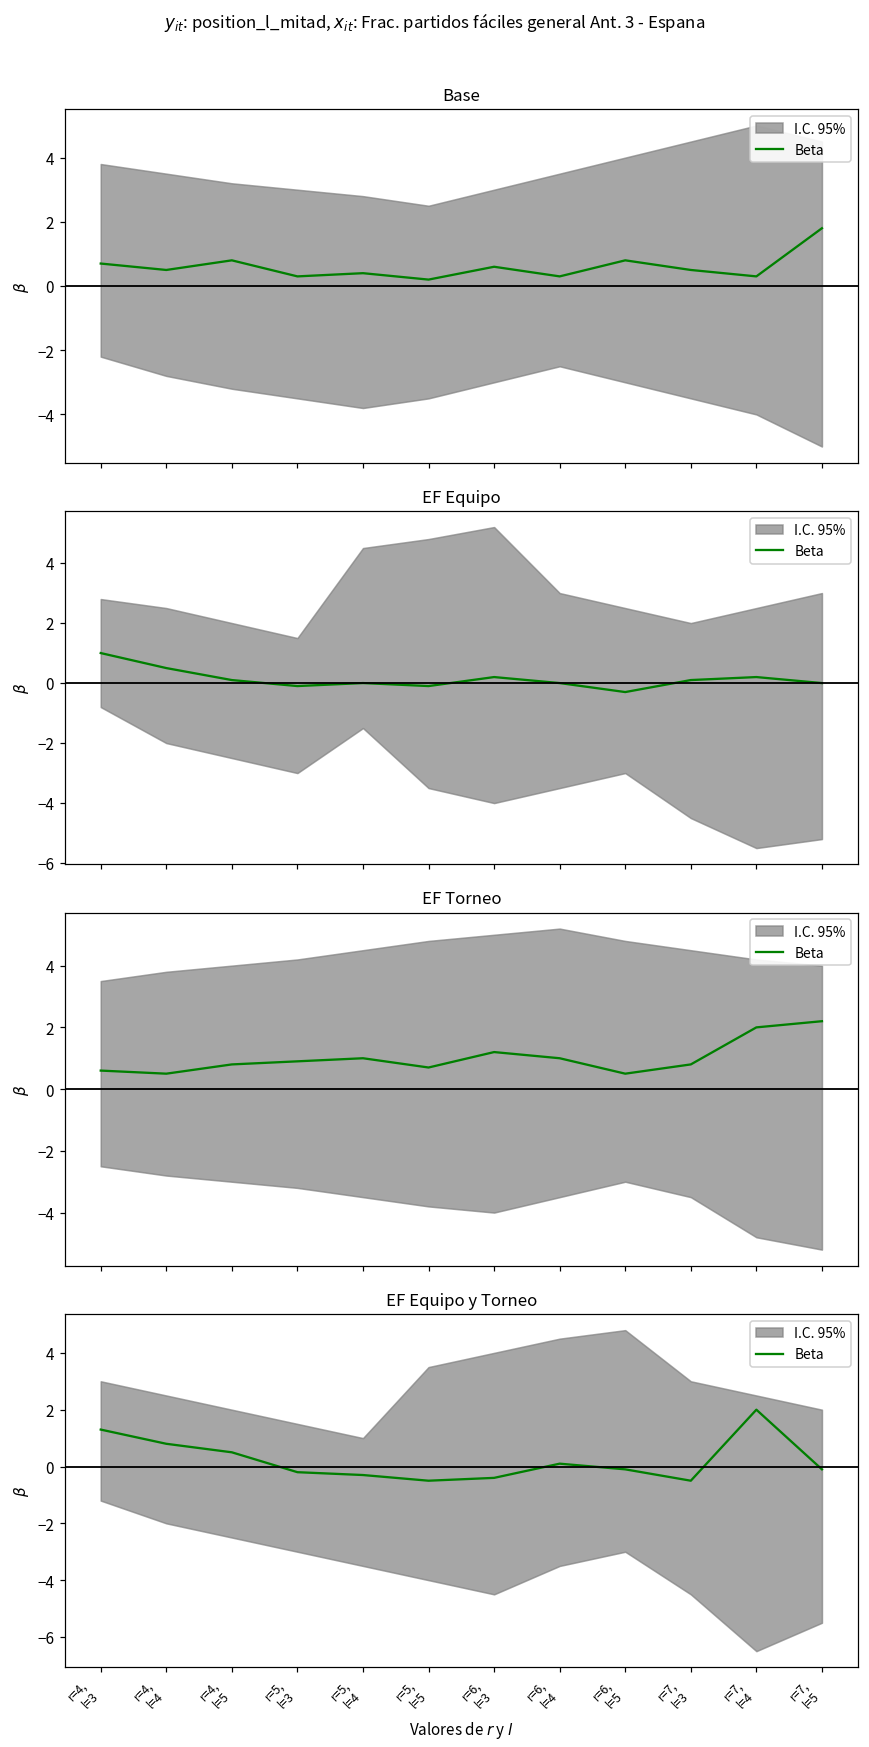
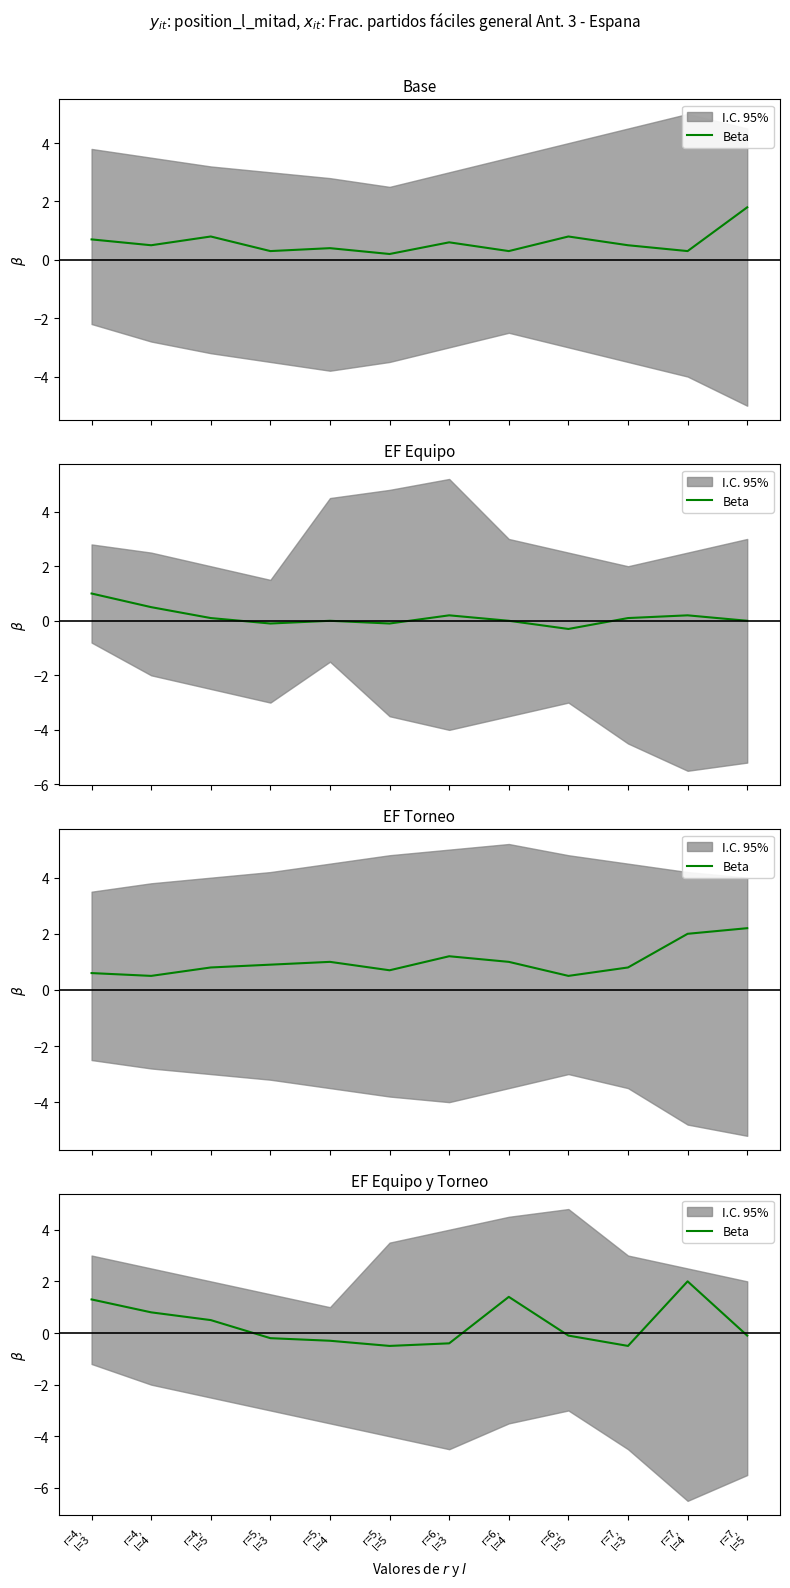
EF Equipo y Torneo, Beta, r=6, l=4: 0.1 -> 1.4
